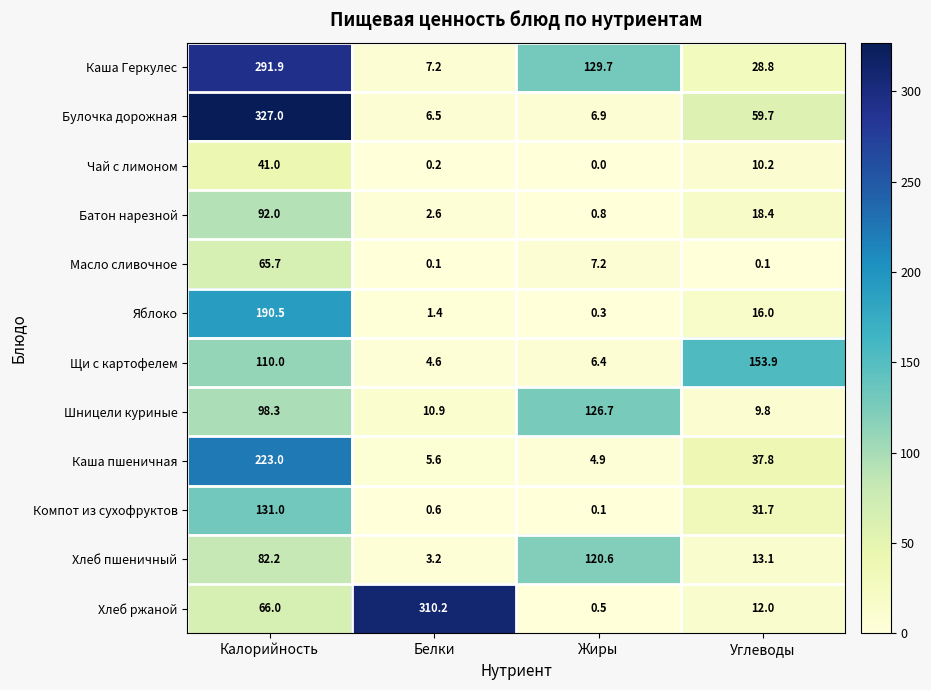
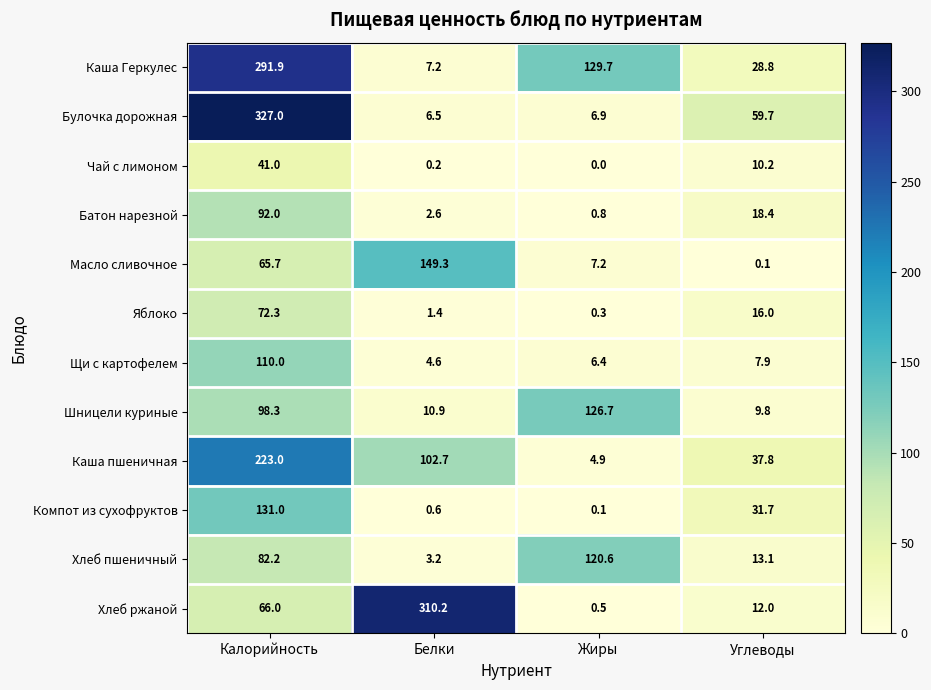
Масло сливочное, Белки: 0.1 -> 149.3
Яблоко, Калорийность: 190.5 -> 72.3
Щи с картофелем, Углеводы: 153.9 -> 7.9
Каша пшеничная, Белки: 5.6 -> 102.7
